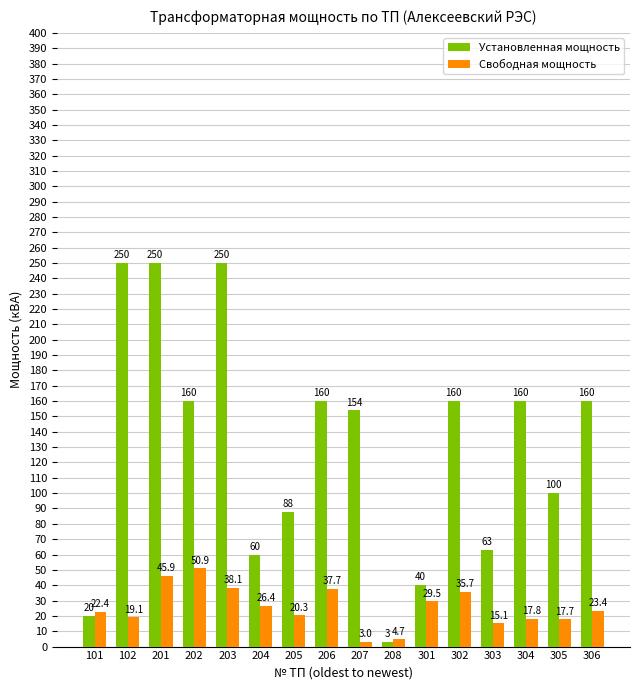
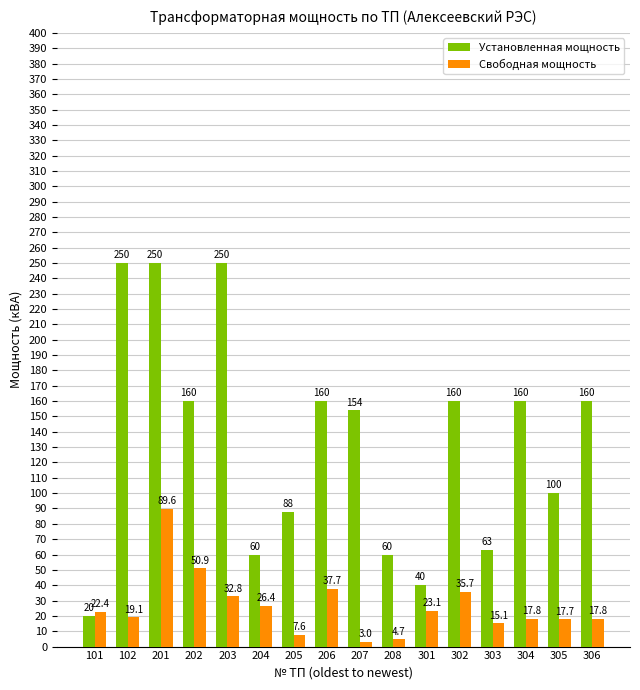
Свободная мощность, 201: 45.9 -> 89.6
Свободная мощность, 203: 38.1 -> 32.8
Свободная мощность, 205: 20.3 -> 7.6
Установленная мощность, 208: 3 -> 60
Свободная мощность, 301: 29.5 -> 23.1
Свободная мощность, 306: 23.4 -> 17.8
